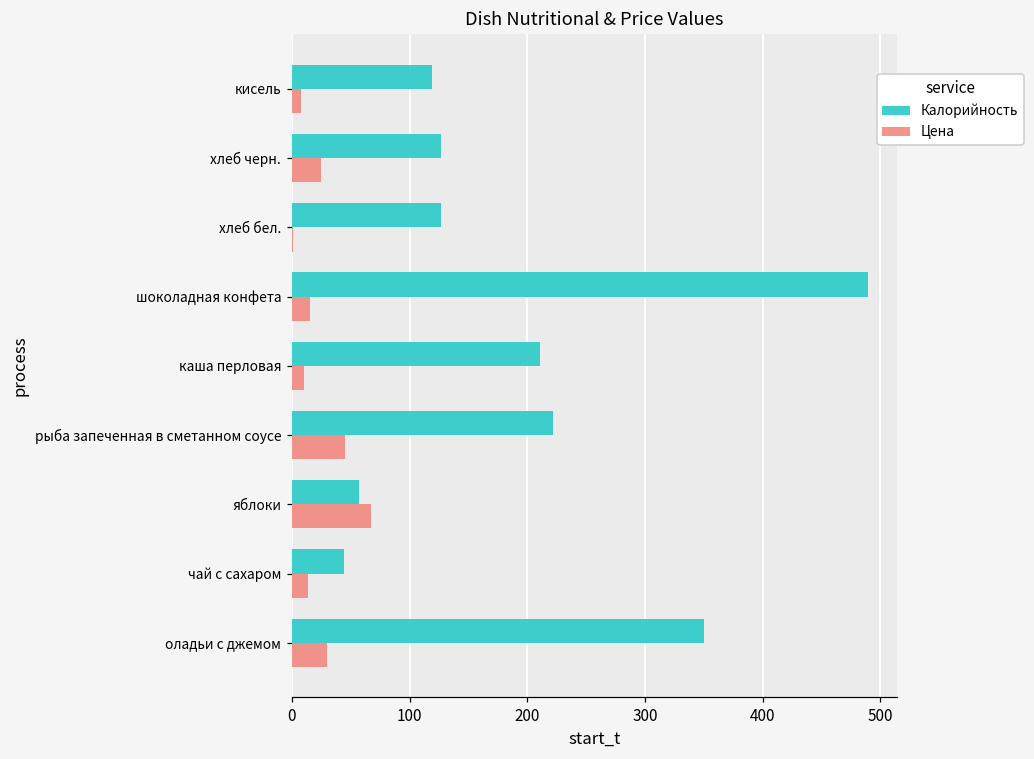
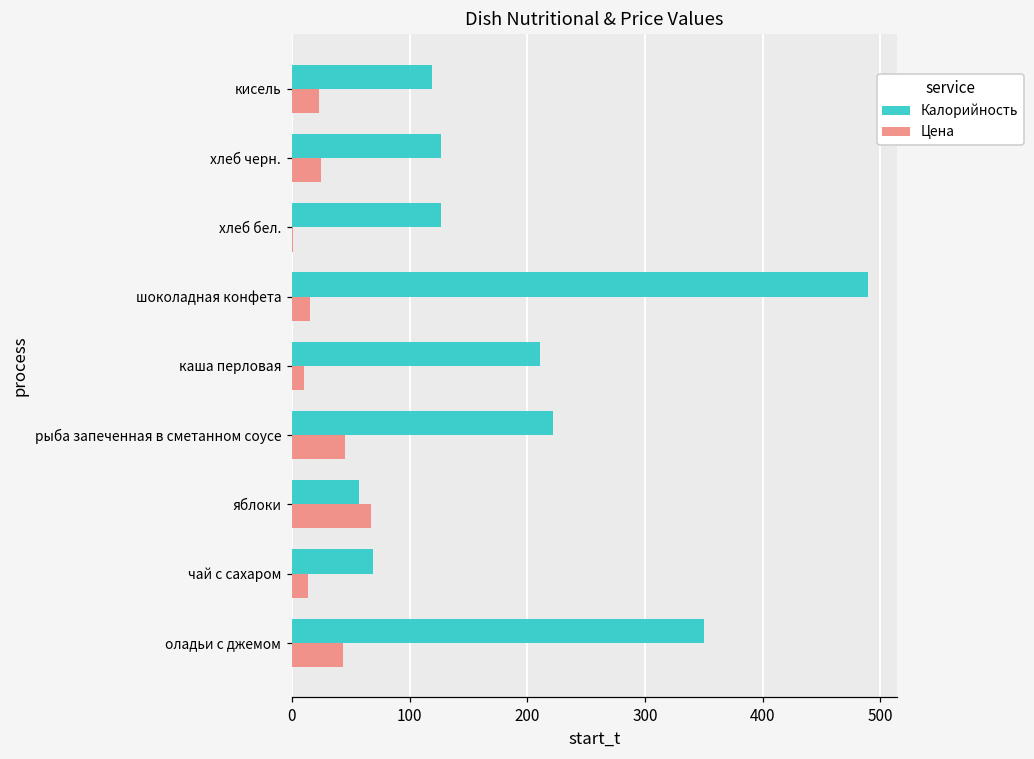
Цена, кисель: 8 -> 23
Калорийность, чай с сахаром: 44 -> 69
Цена, оладьи с джемом: 30 -> 43
